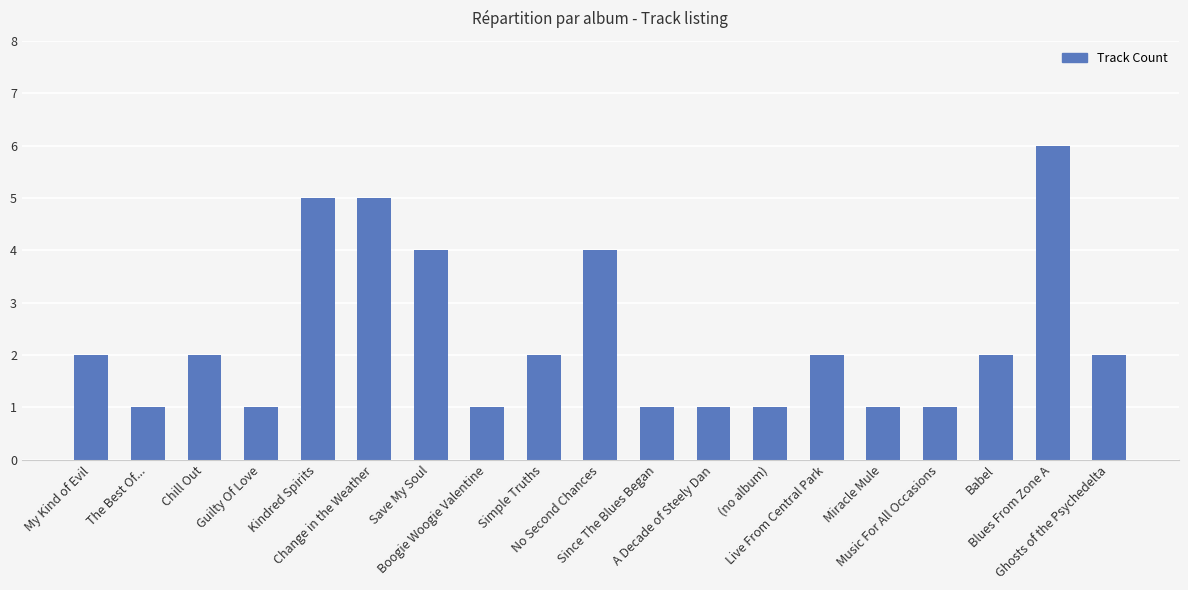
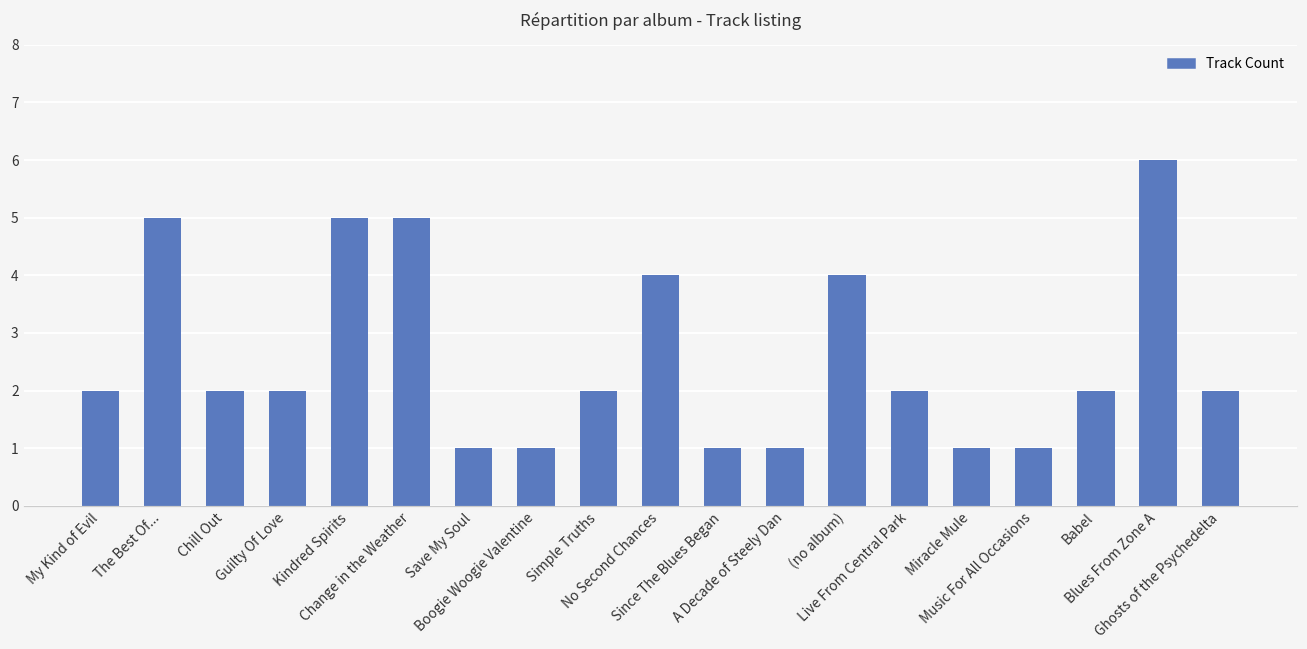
The Best Of...: 1 -> 5
Guilty Of Love: 1 -> 2
Save My Soul: 4 -> 1
(no album): 1 -> 4
